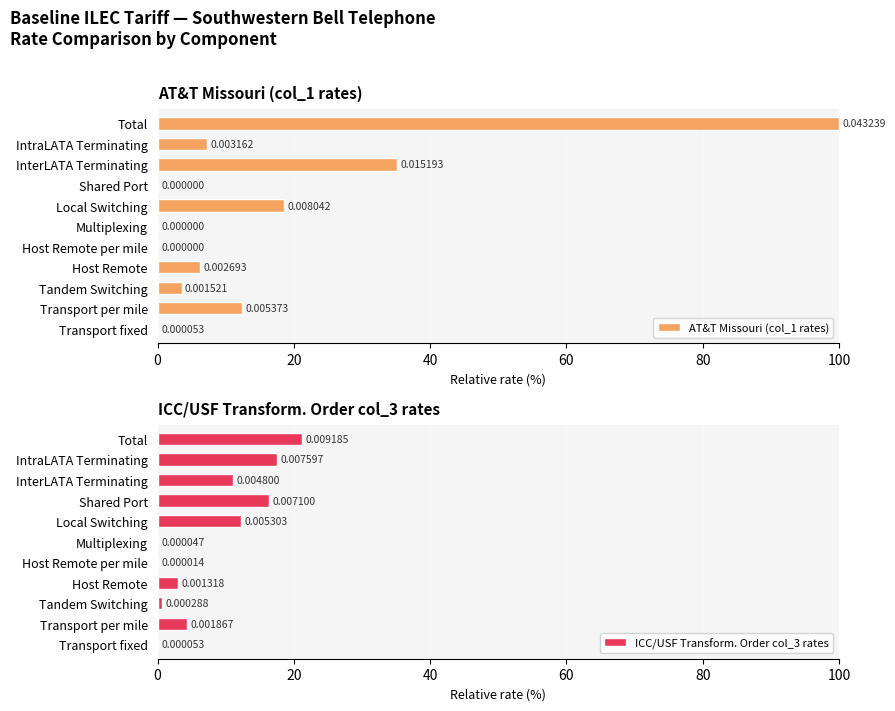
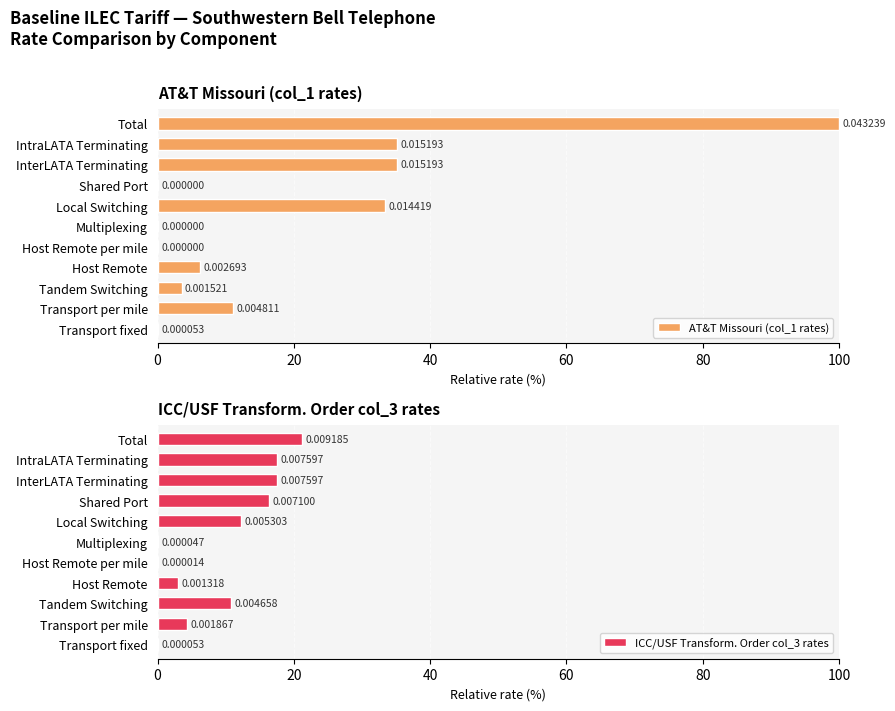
AT&T Missouri (col_1 rates), IntraLATA Terminating: 0.003162 -> 0.015193
AT&T Missouri (col_1 rates), Local Switching: 0.008042 -> 0.014419
AT&T Missouri (col_1 rates), Transport per mile: 0.005373 -> 0.004811
ICC/USF Transform. Order col_3 rates, InterLATA Terminating: 0.004800 -> 0.007597
ICC/USF Transform. Order col_3 rates, Tandem Switching: 0.000288 -> 0.004658
